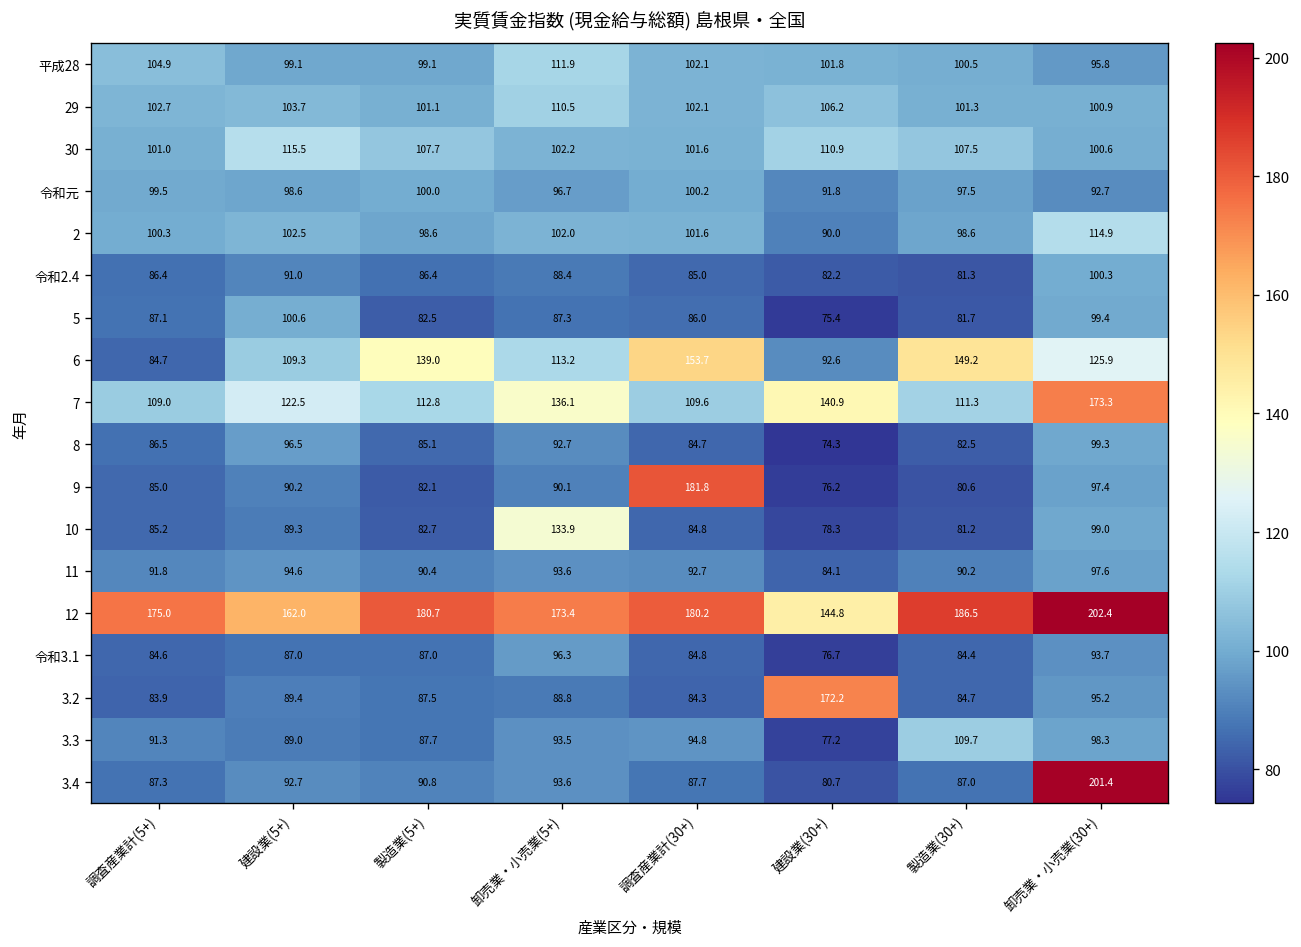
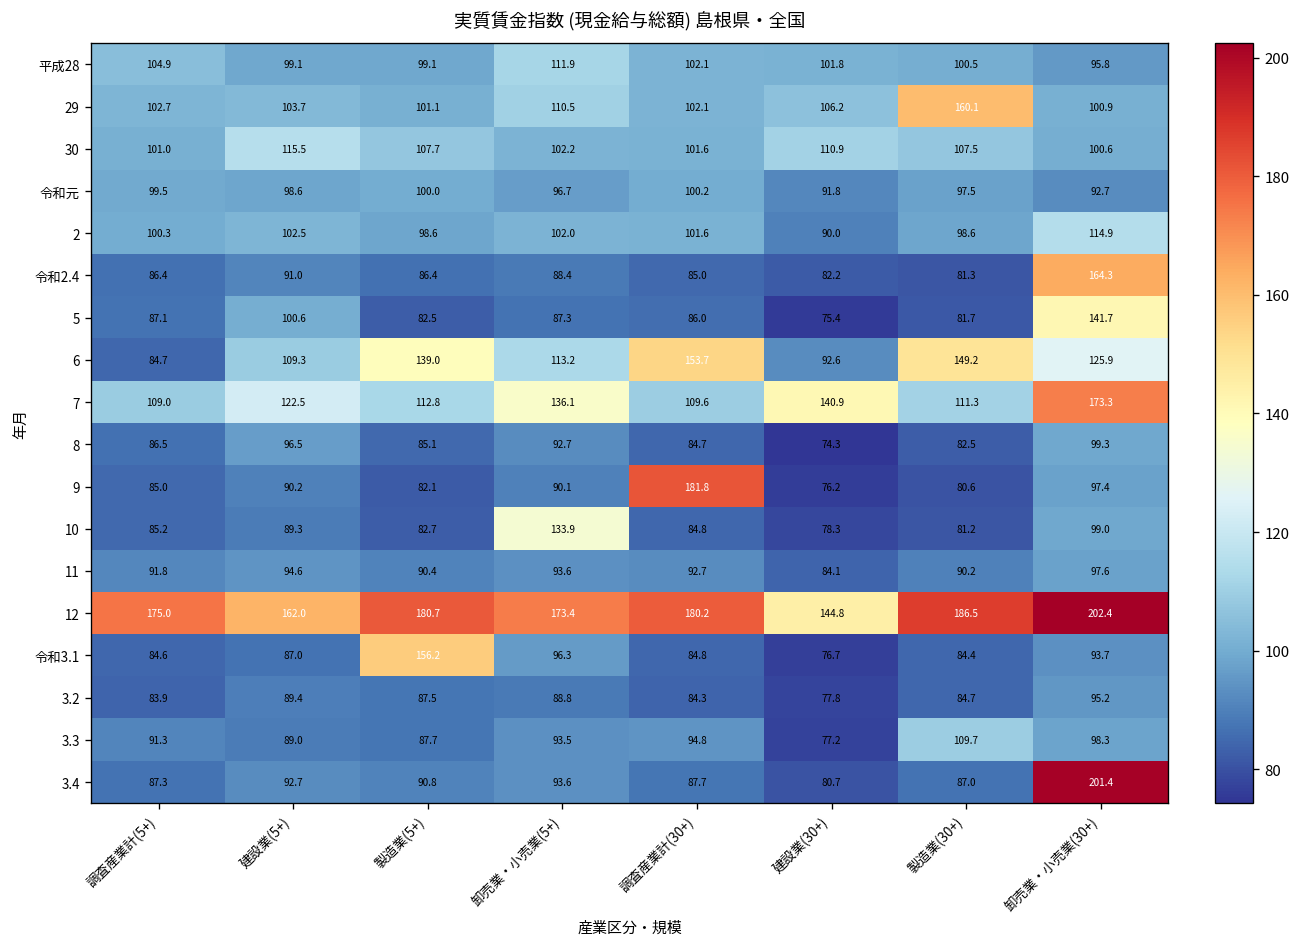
29, 製造業(30+): 101.3 -> 160.1
令和2.4, 卸売業・小売業(30+): 100.3 -> 164.3
5, 卸売業・小売業(30+): 99.4 -> 141.7
令和3.1, 製造業(5+): 87.0 -> 156.2
3.2, 建設業(30+): 172.2 -> 77.8
